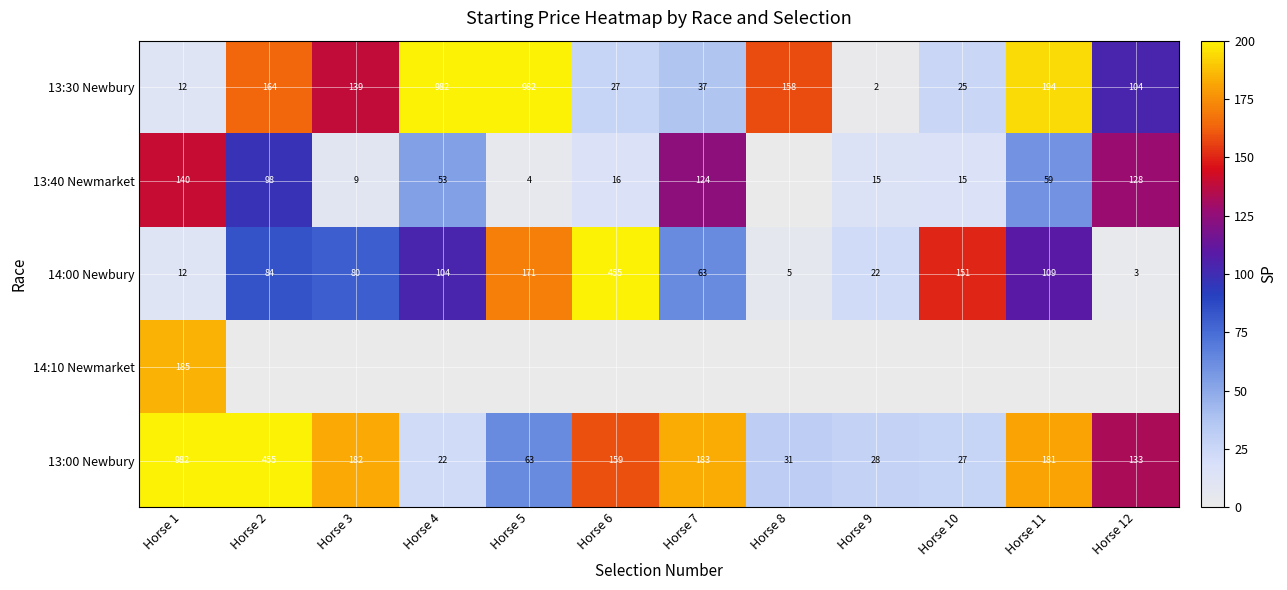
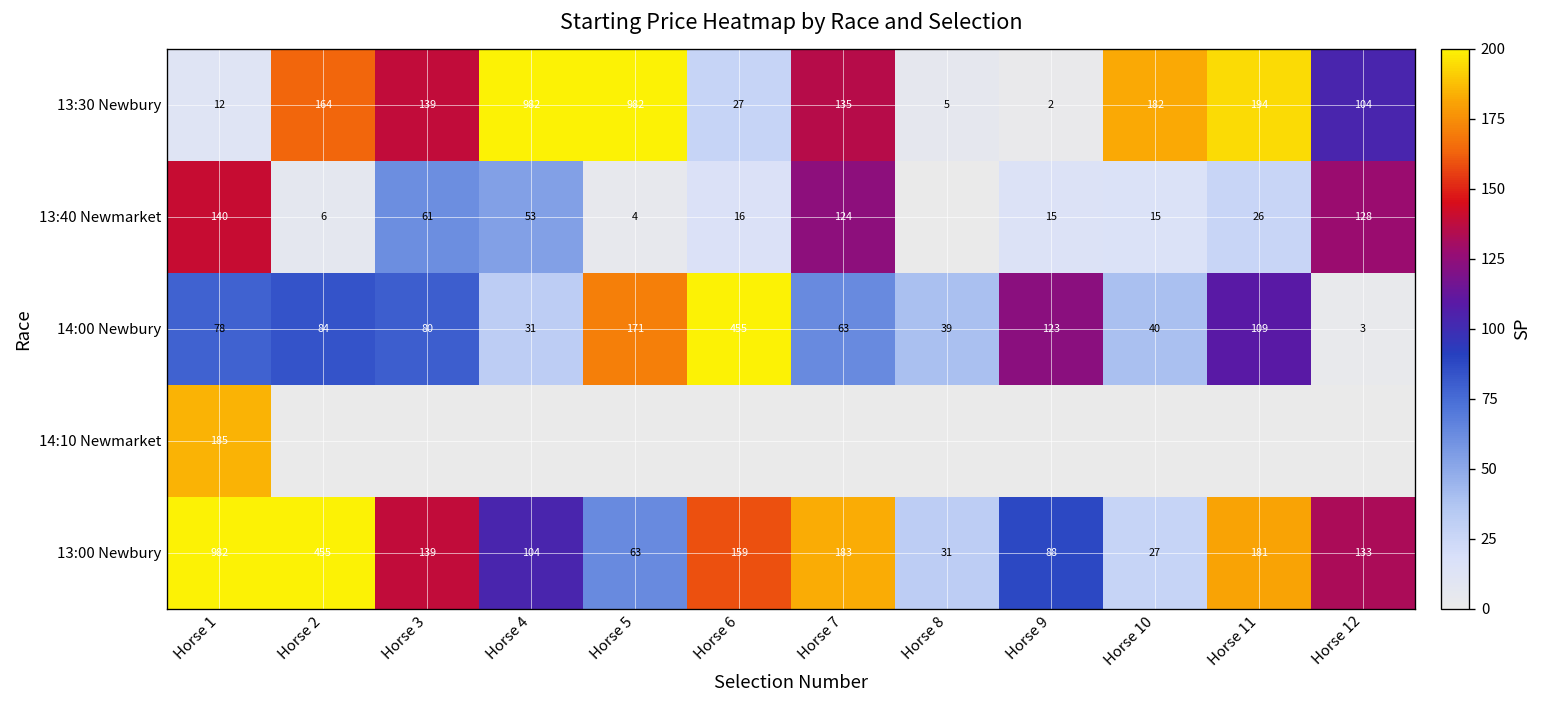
13:30 Newbury, Horse 7: 37 -> 135
13:30 Newbury, Horse 8: 158 -> 5
13:30 Newbury, Horse 10: 25 -> 182
13:40 Newmarket, Horse 2: 98 -> 6
13:40 Newmarket, Horse 3: 9 -> 61
13:40 Newmarket, Horse 11: 59 -> 26
14:00 Newbury, Horse 1: 12 -> 78
14:00 Newbury, Horse 4: 104 -> 31
14:00 Newbury, Horse 8: 5 -> 39
14:00 Newbury, Horse 9: 22 -> 123
14:00 Newbury, Horse 10: 151 -> 40
13:00 Newbury, Horse 3: 182 -> 139
13:00 Newbury, Horse 4: 22 -> 104
13:00 Newbury, Horse 9: 28 -> 88
